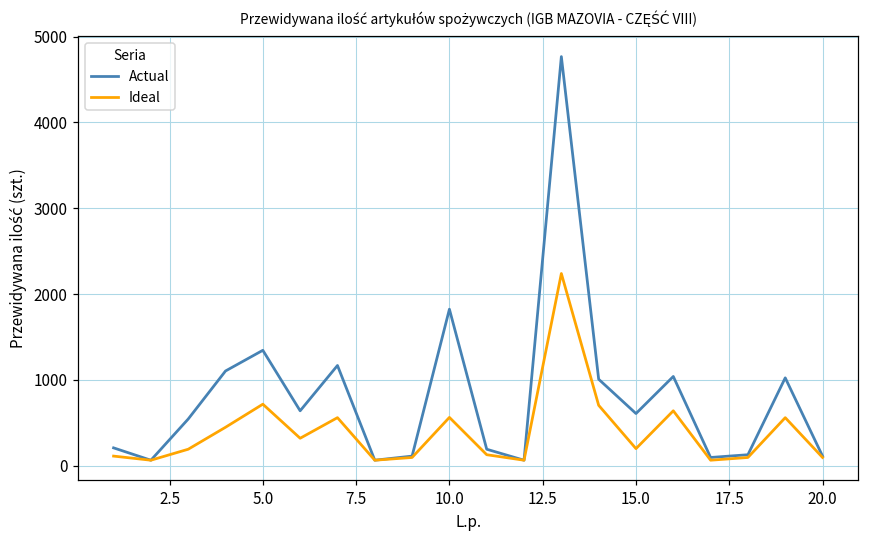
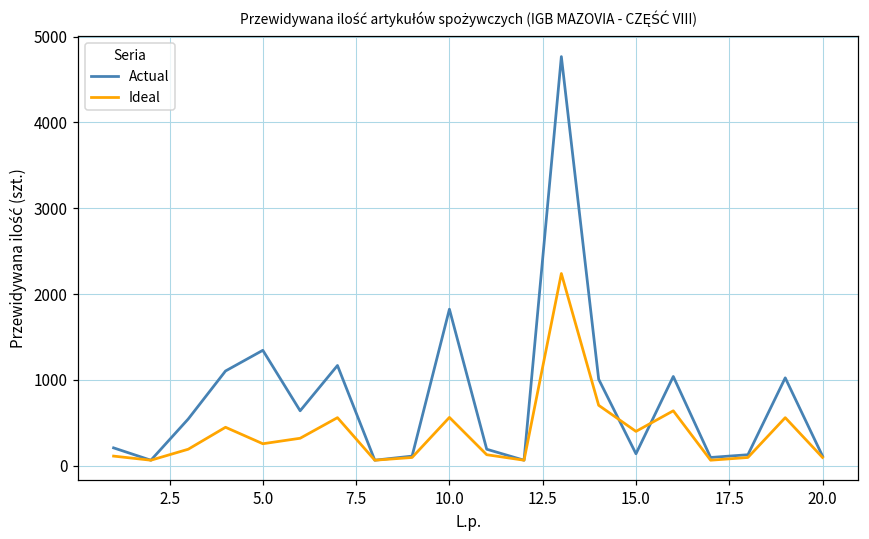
Ideal, 5.0: 700 -> 300
Actual, 15.0: 600 -> 100
Ideal, 15.0: 200 -> 400
